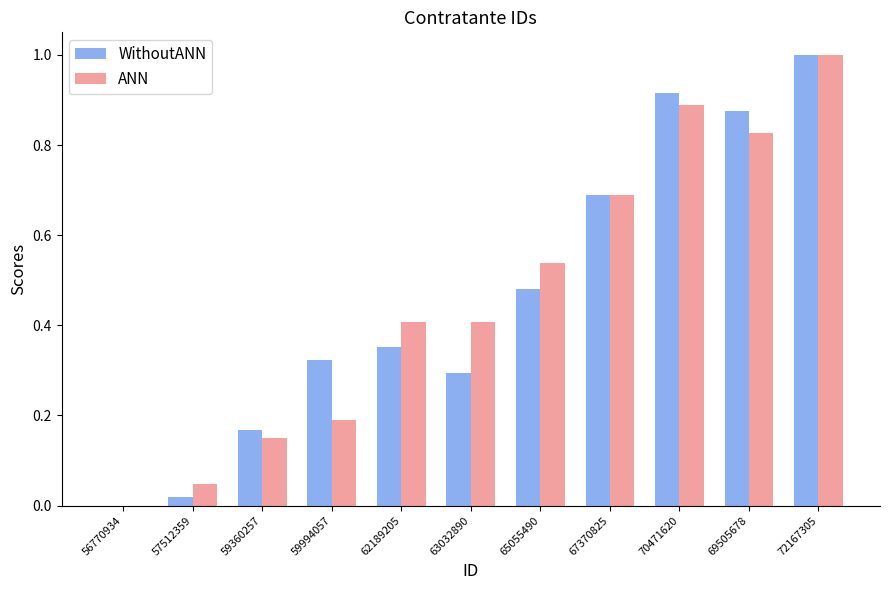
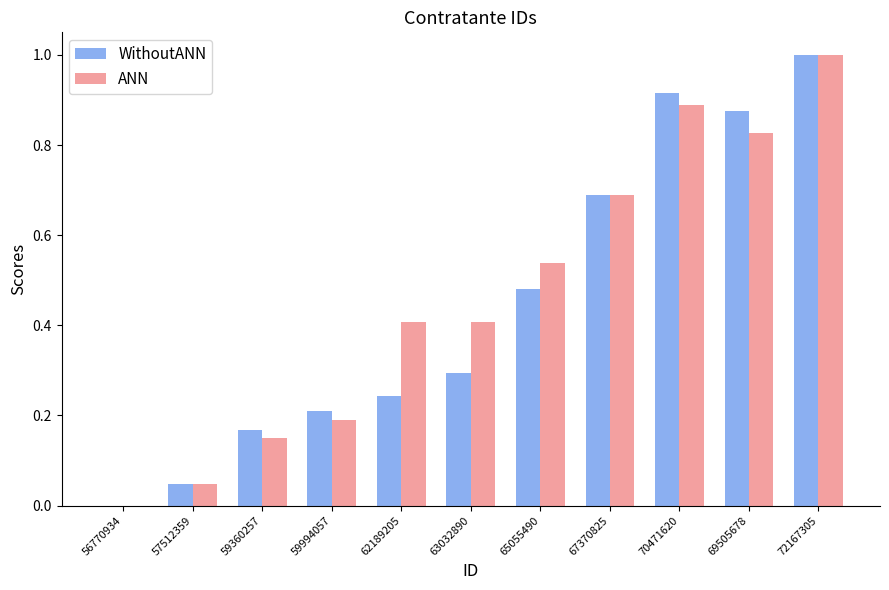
WithoutANN, 57512359: 0.02 -> 0.05
WithoutANN, 59994057: 0.32 -> 0.21
WithoutANN, 62189205: 0.35 -> 0.24
